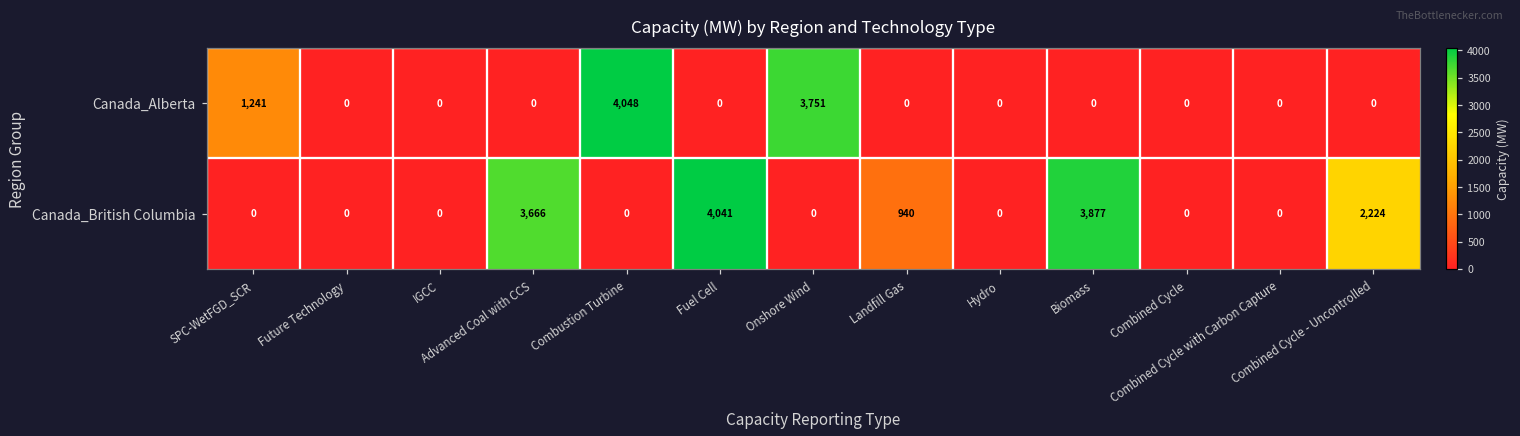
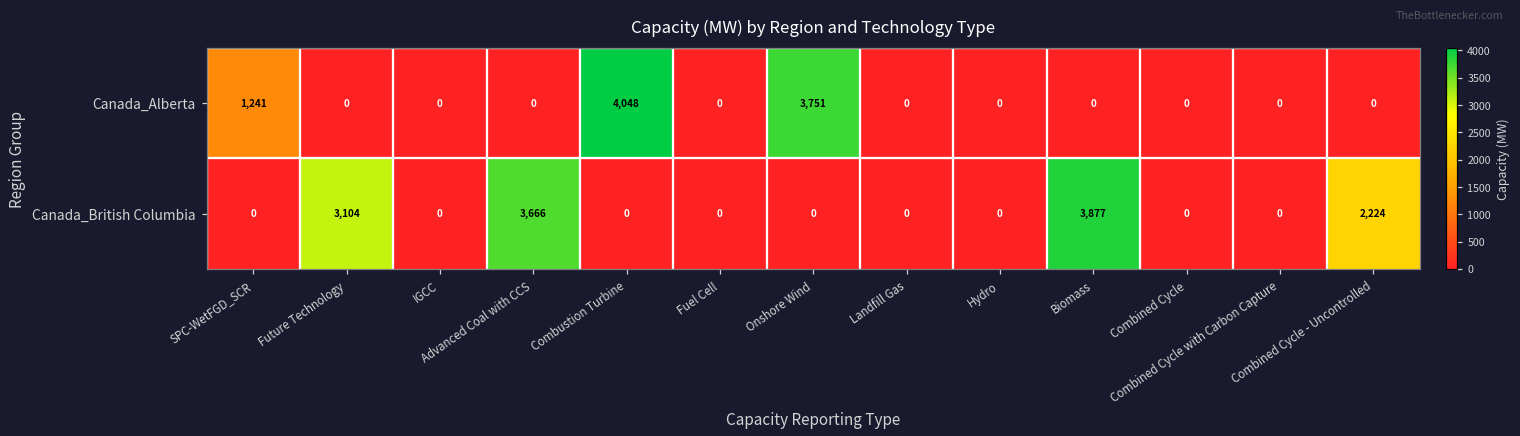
Canada_British Columbia, Future Technology: 0 -> 3,104
Canada_British Columbia, Fuel Cell: 4,041 -> 0
Canada_British Columbia, Landfill Gas: 940 -> 0
